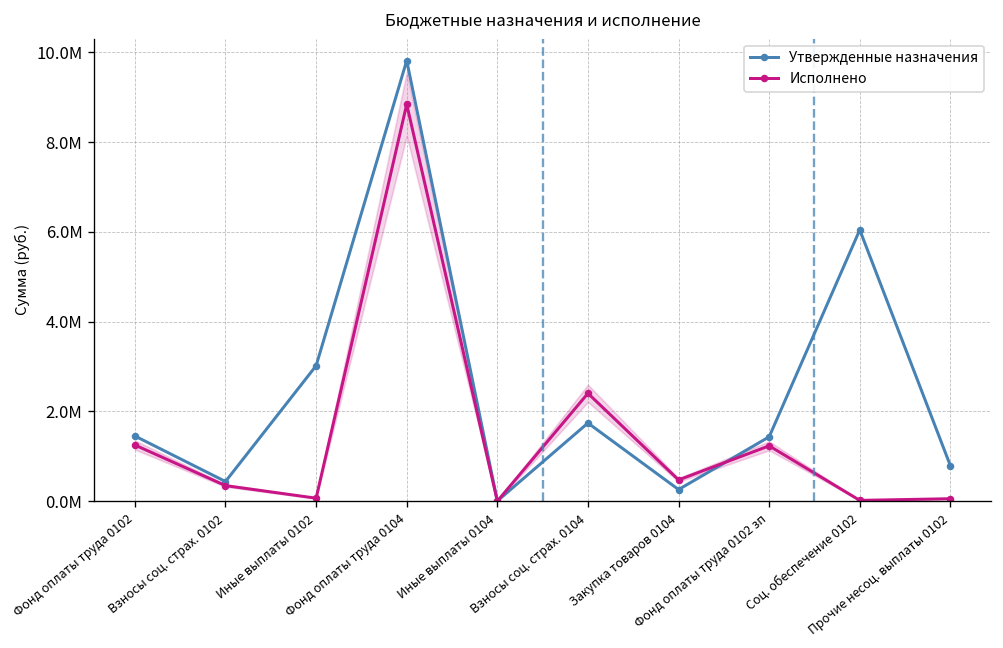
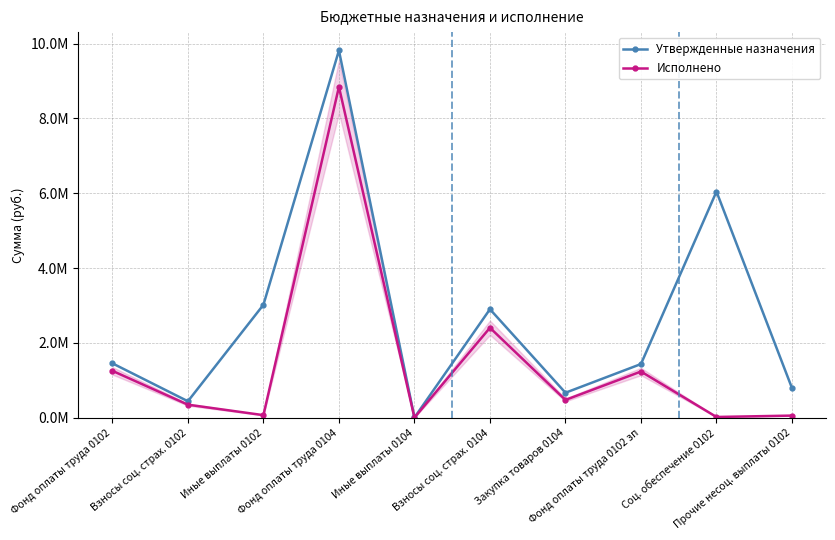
Утвержденные назначения, Взносы соц. страх. 0104: 1700000 -> 2900000
Утвержденные назначения, Закупка товаров 0104: 300000 -> 700000
